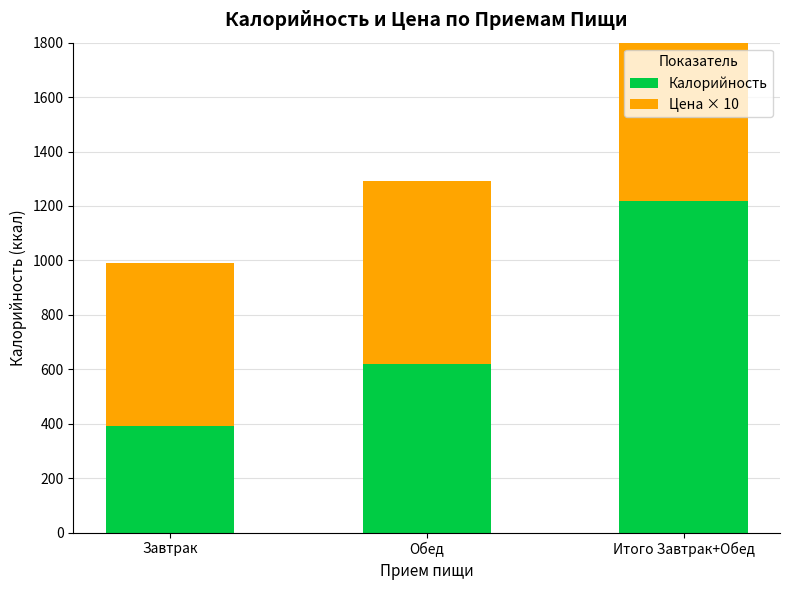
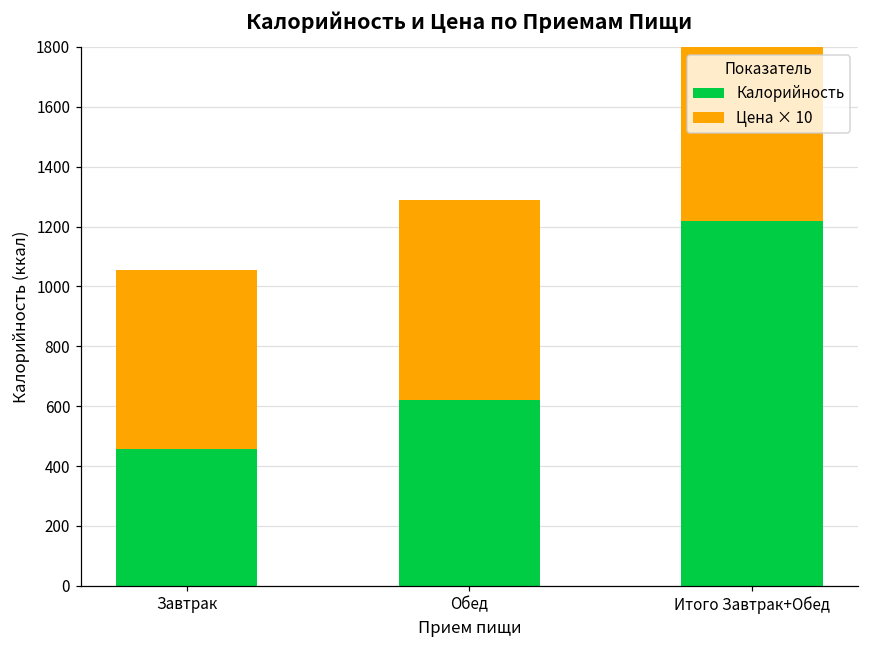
Калорийность, Завтрак: 390 -> 460
